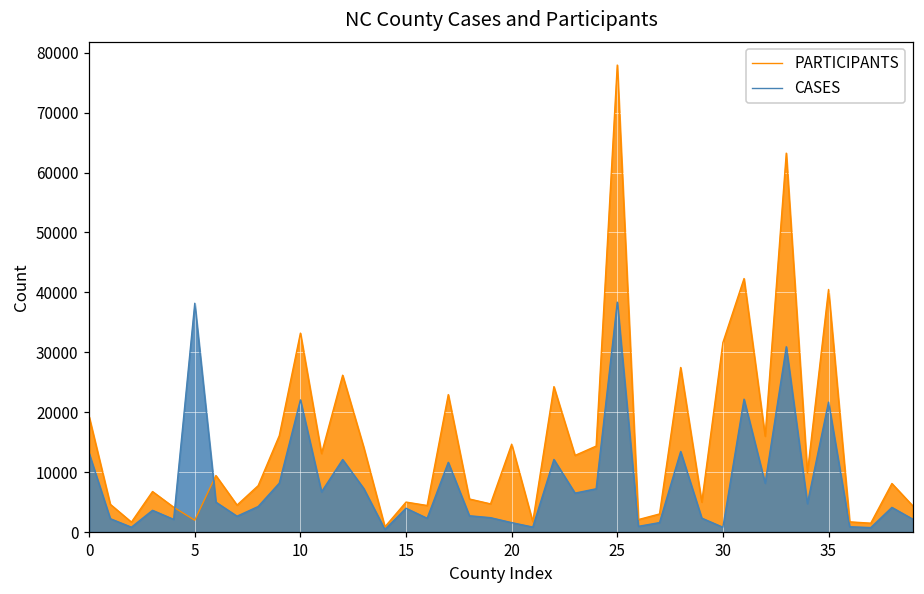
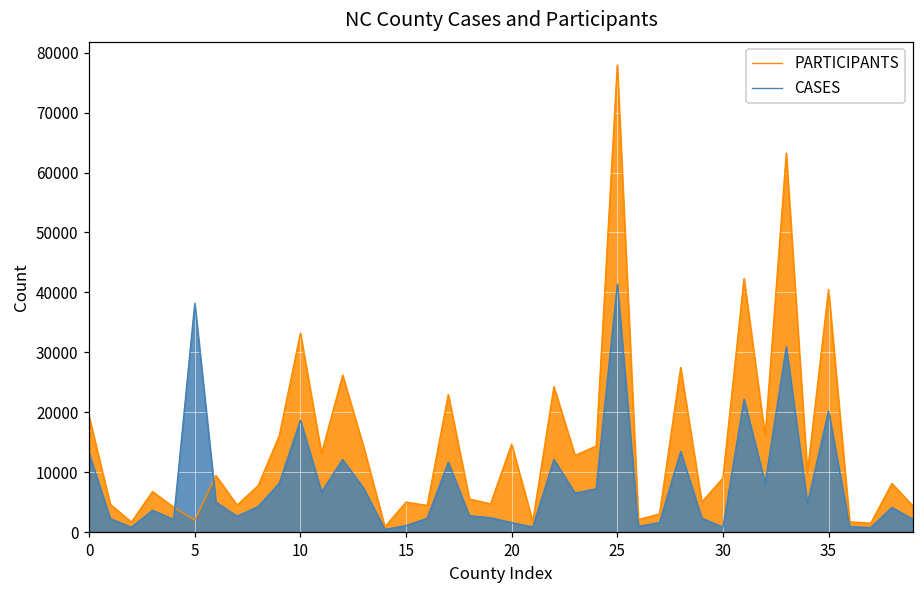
CASES, 10: 22000 -> 19000
CASES, 15: 4000 -> 1000
CASES, 25: 38000 -> 41000
PARTICIPANTS, 30: 32000 -> 9000
CASES, 35: 22000 -> 20000
